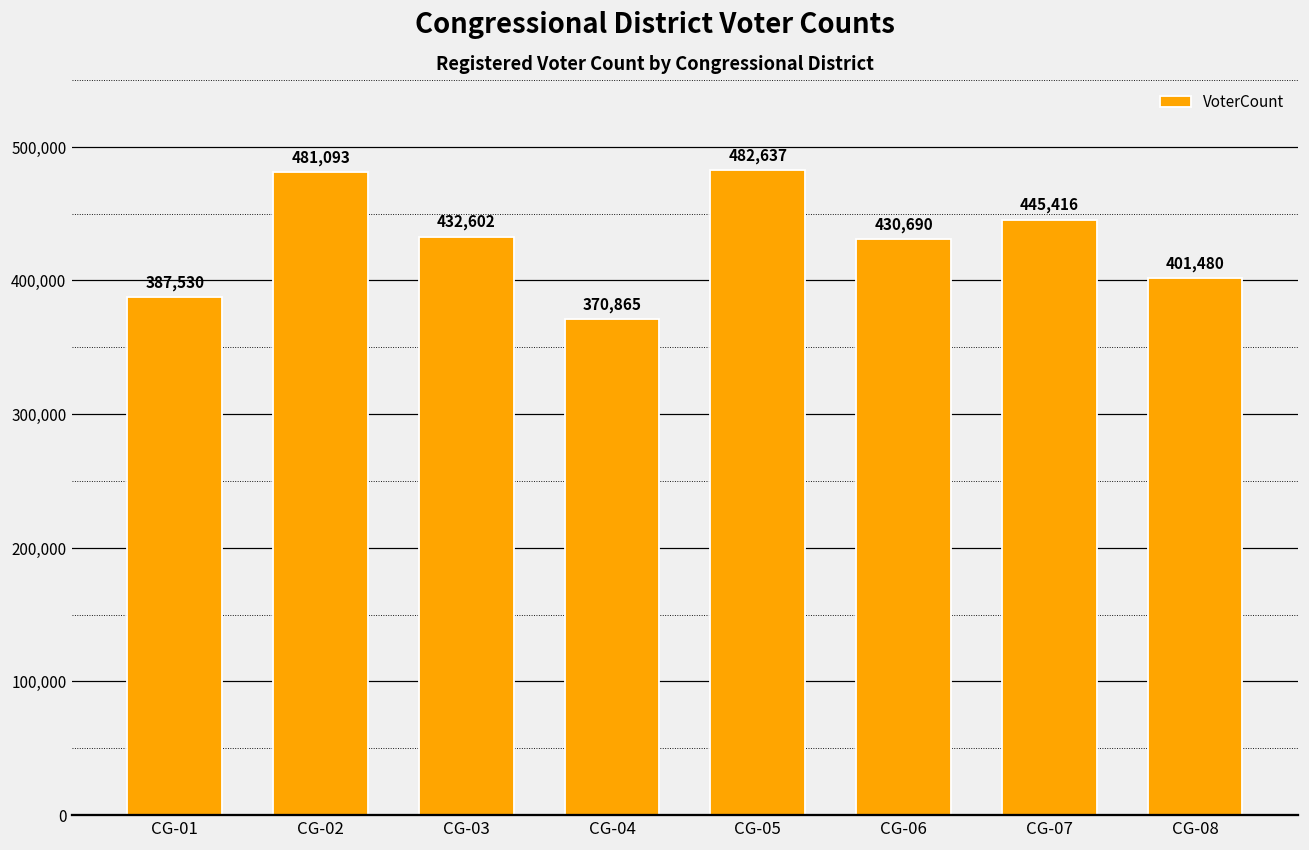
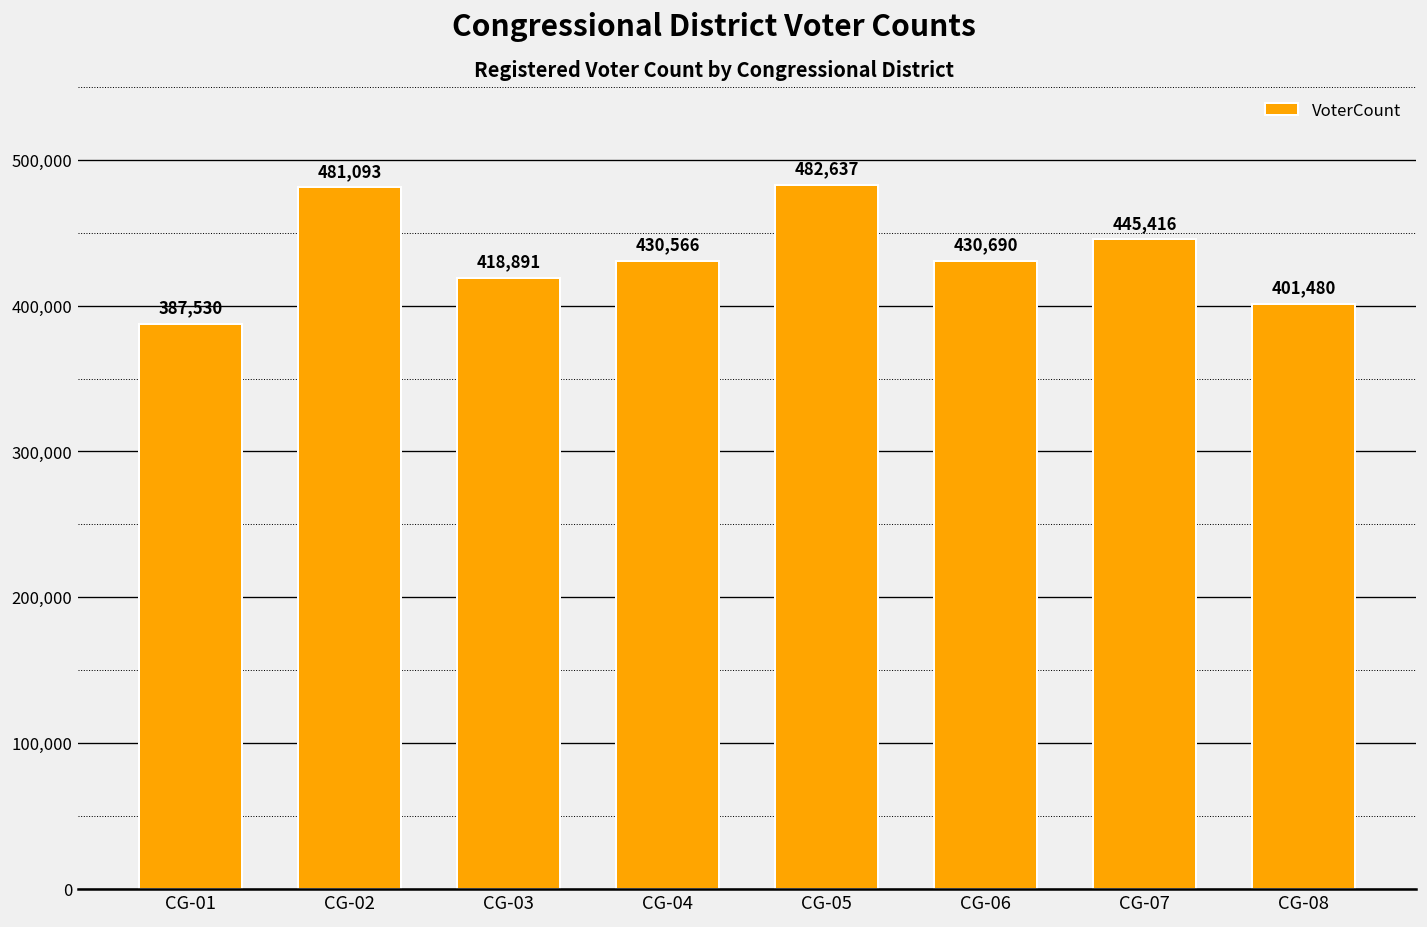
CG-03: 432,602 -> 418,891
CG-04: 370,865 -> 430,566
